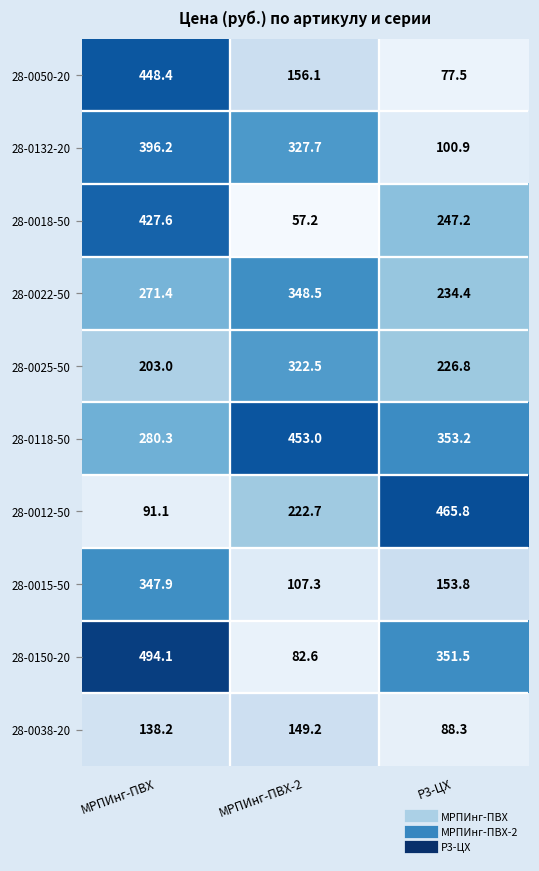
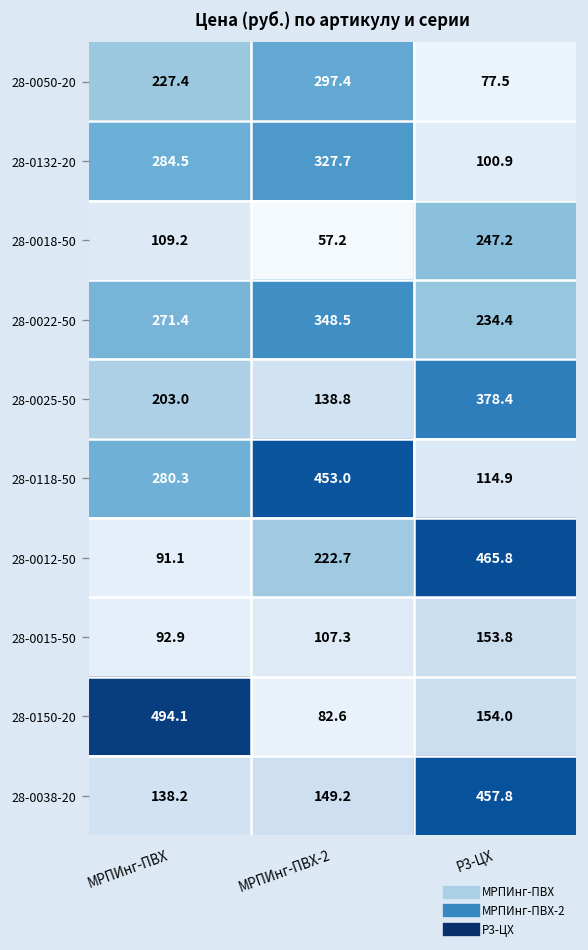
28-0050-20, МРПИнг-ПВХ: 448.4 -> 227.4
28-0050-20, МРПИнг-ПВХ-2: 156.1 -> 297.4
28-0132-20, МРПИнг-ПВХ: 396.2 -> 284.5
28-0018-50, МРПИнг-ПВХ: 427.6 -> 109.2
28-0025-50, МРПИнг-ПВХ-2: 322.5 -> 138.8
28-0025-50, Р3-ЦХ: 226.8 -> 378.4
28-0118-50, Р3-ЦХ: 353.2 -> 114.9
28-0015-50, МРПИнг-ПВХ: 347.9 -> 92.9
28-0150-20, Р3-ЦХ: 351.5 -> 154.0
28-0038-20, Р3-ЦХ: 88.3 -> 457.8
